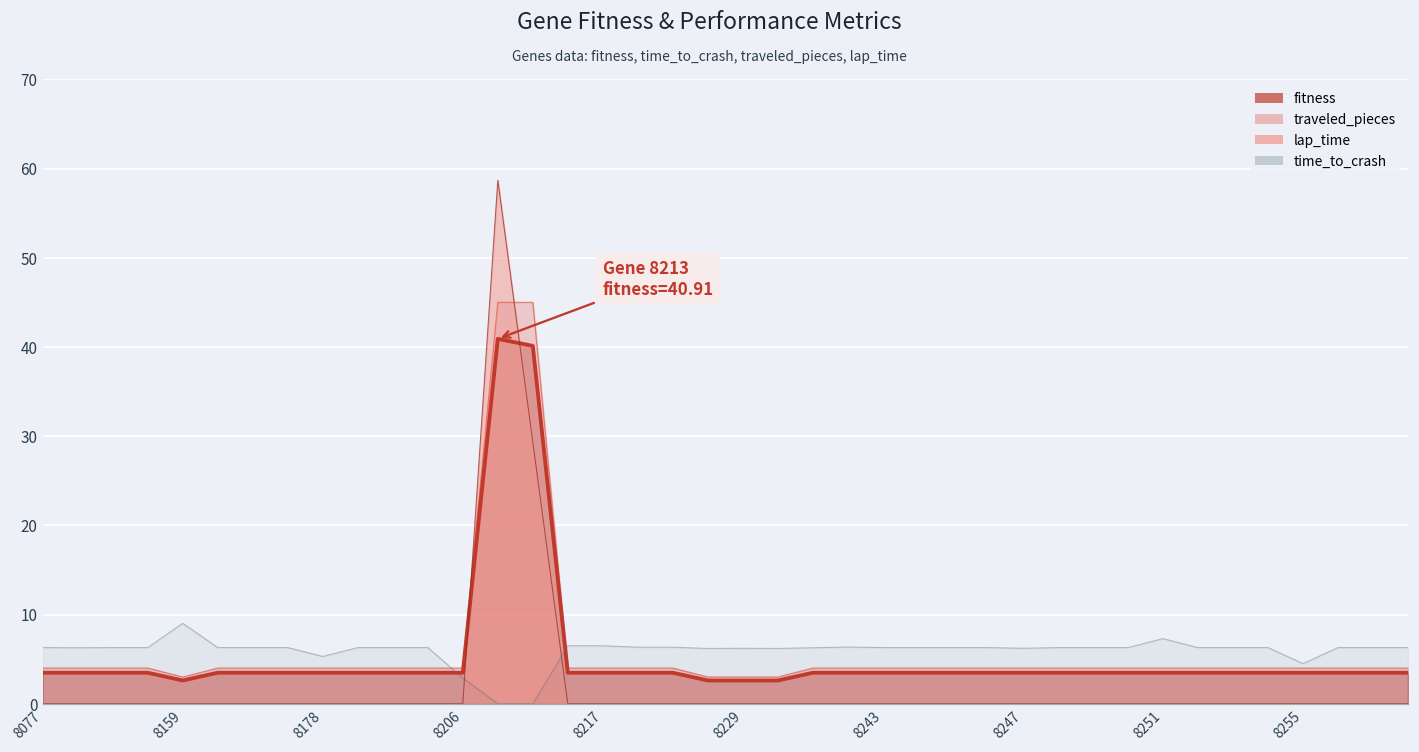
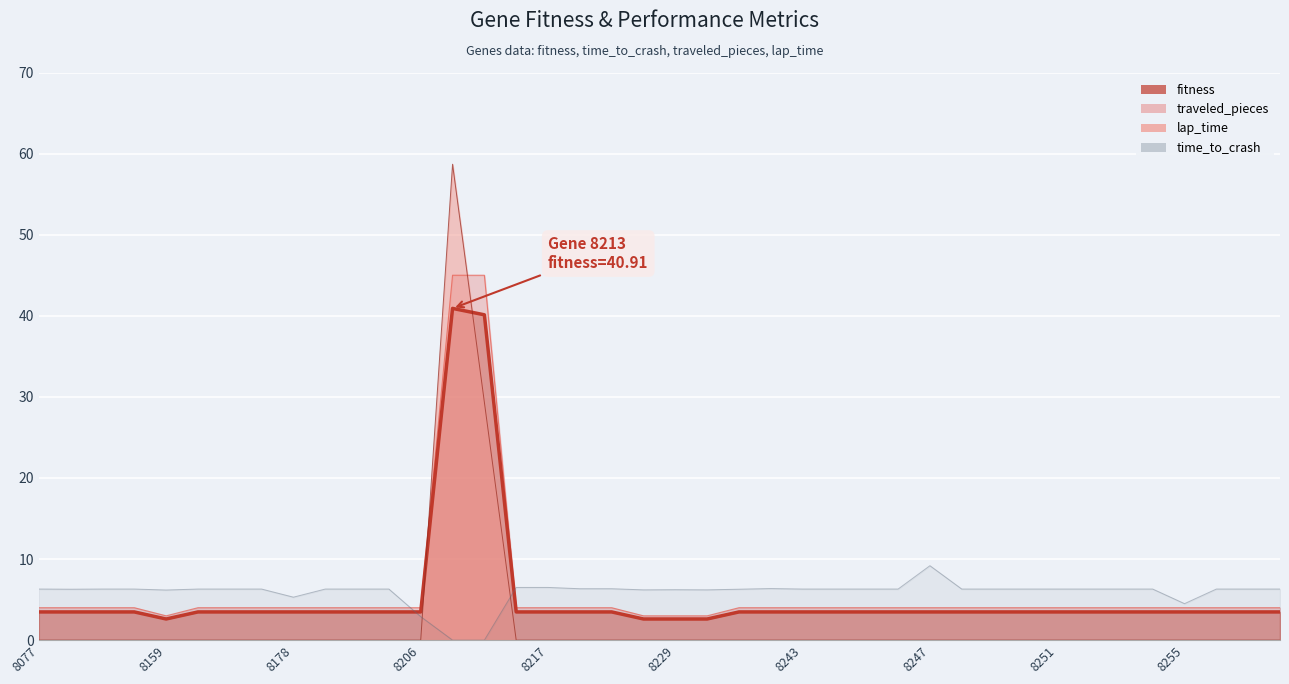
time_to_crash, 8159: 9 -> 6
time_to_crash, 8247: 6 -> 9
time_to_crash, 8251: 7 -> 6
